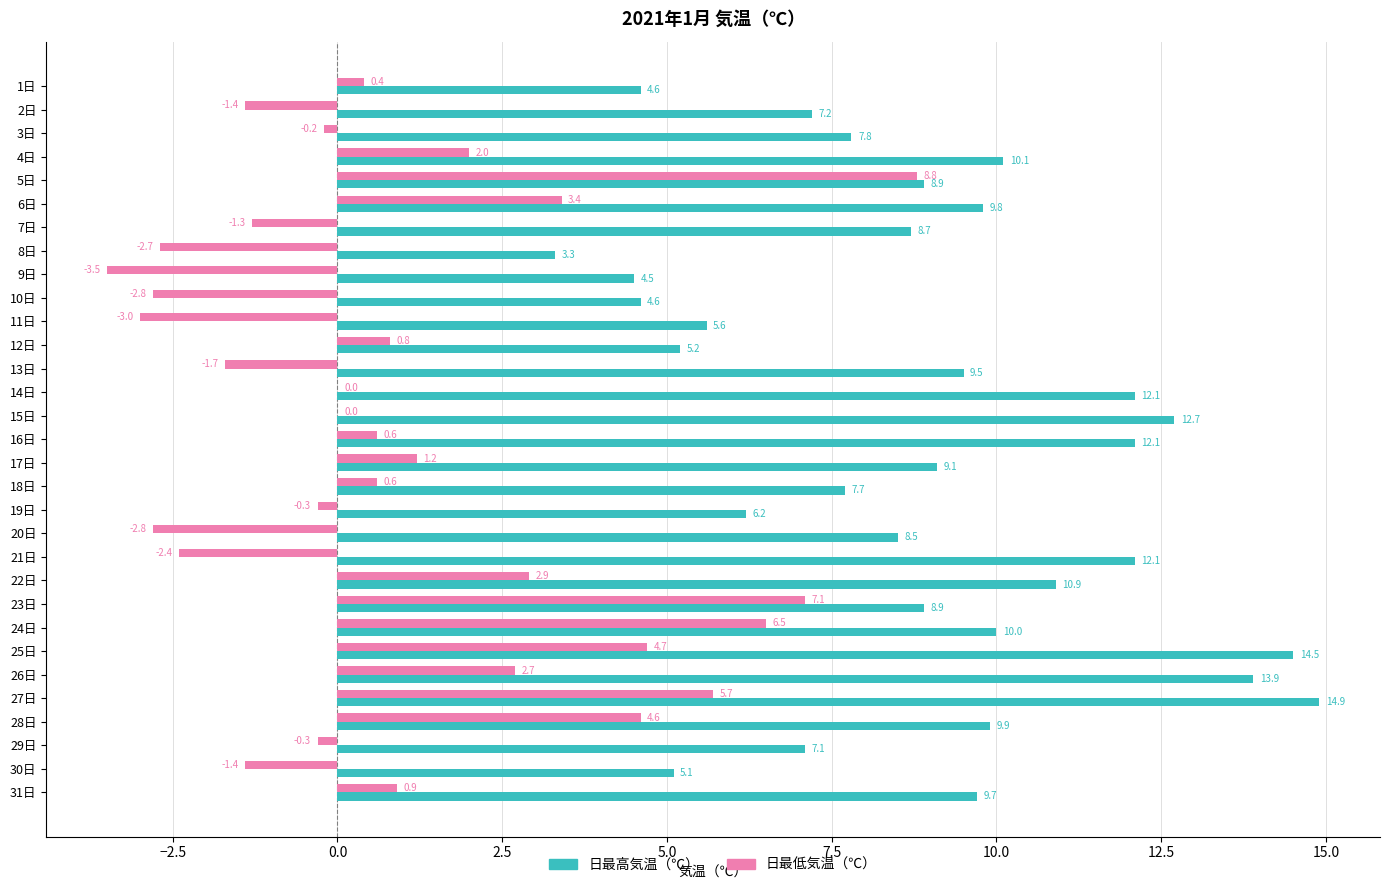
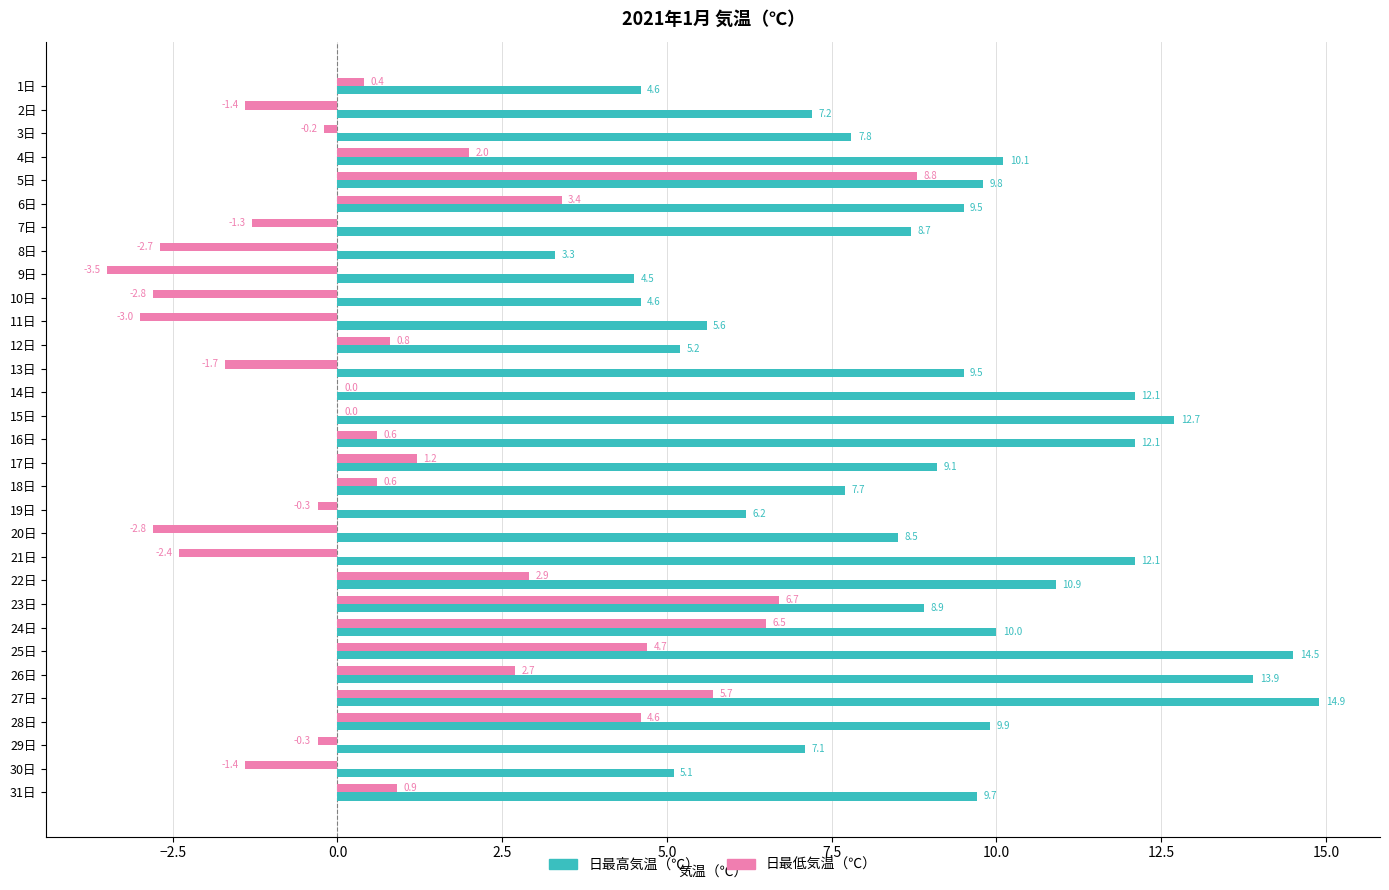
日最高気温（℃）, 5日: 8.9 -> 9.8
日最高気温（℃）, 6日: 9.8 -> 9.5
日最低気温（℃）, 23日: 7.1 -> 6.7
